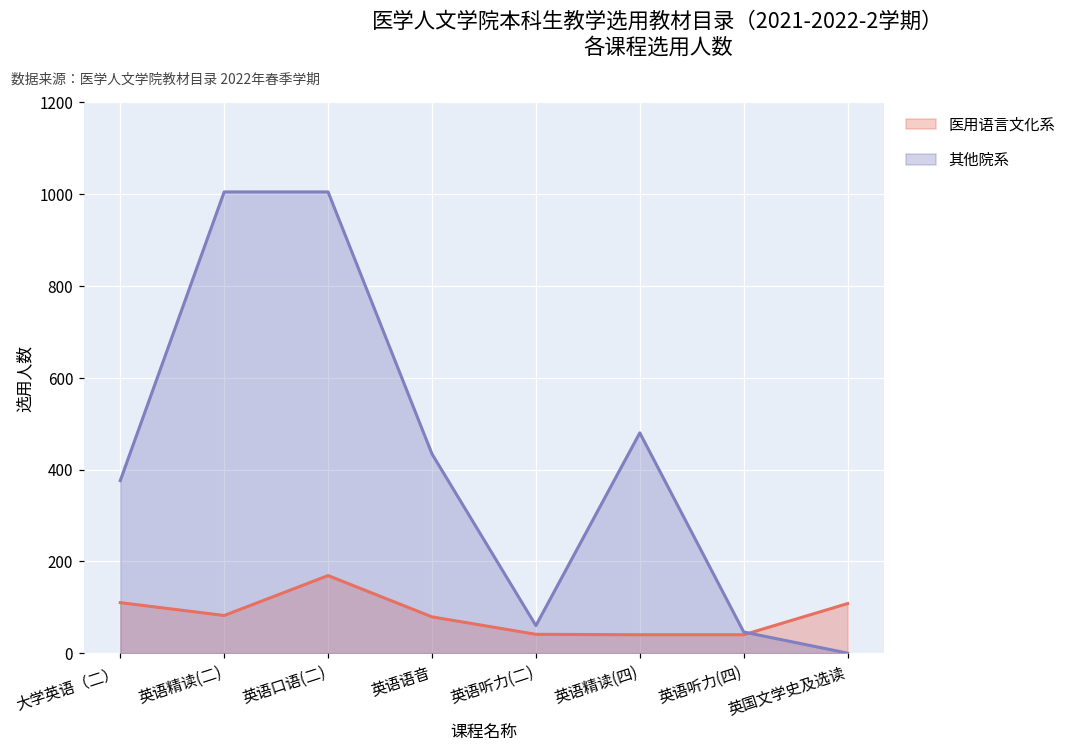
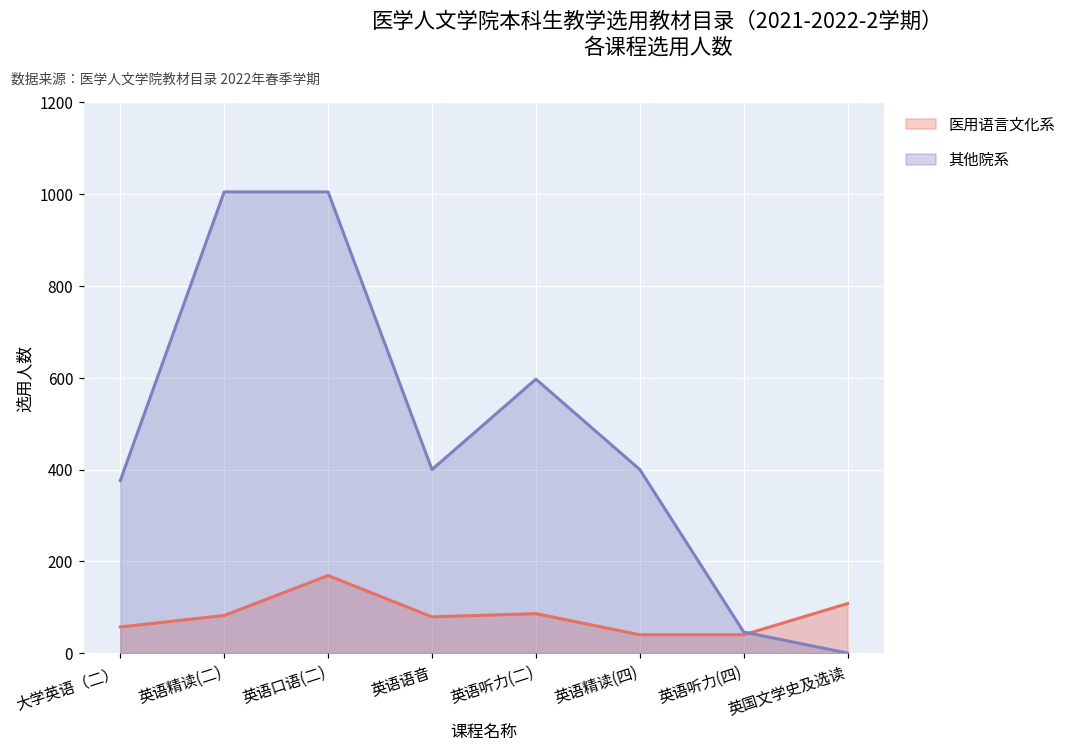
医用语言文化系, 大学英语（二）: 110 -> 60
其他院系, 英语语音: 430 -> 400
医用语言文化系, 英语听力(二): 40 -> 90
其他院系, 英语听力(二): 60 -> 600
其他院系, 英语精读(四): 480 -> 400
